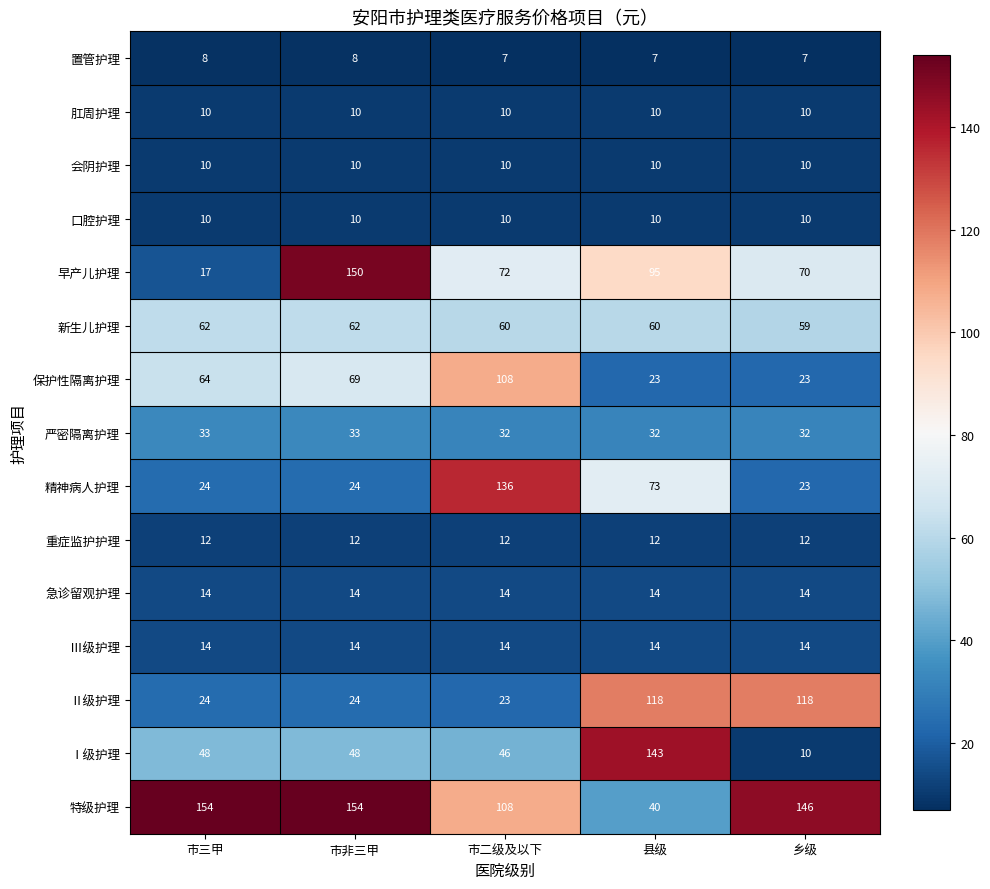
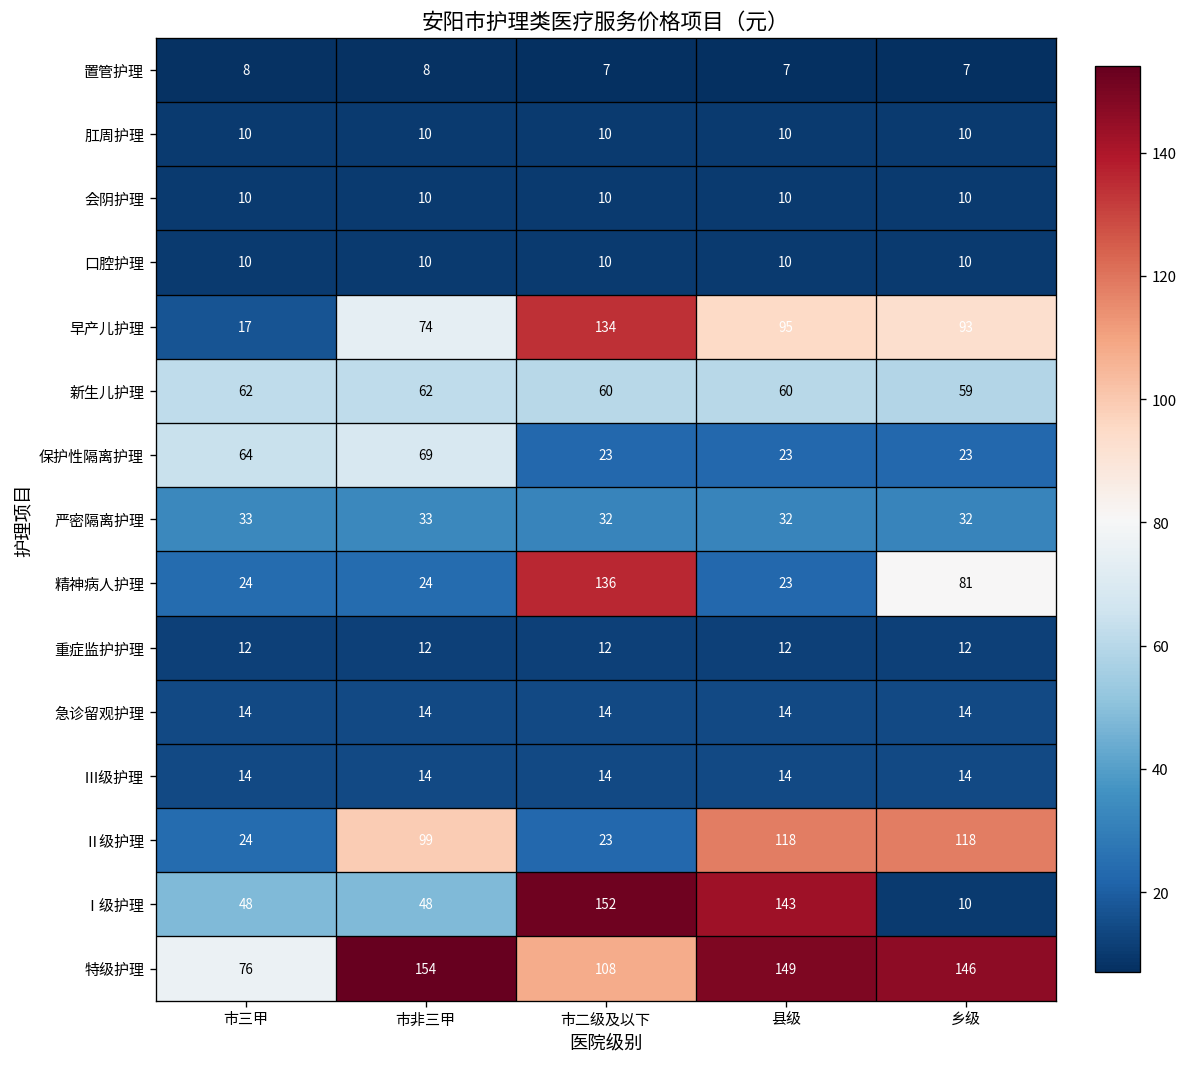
早产儿护理, 市非三甲: 150 -> 74
早产儿护理, 市二级及以下: 72 -> 134
早产儿护理, 乡级: 70 -> 93
保护性隔离护理, 市二级及以下: 108 -> 23
精神病人护理, 县级: 73 -> 23
精神病人护理, 乡级: 23 -> 81
Ⅱ级护理, 市非三甲: 24 -> 99
Ⅰ级护理, 市二级及以下: 46 -> 152
特级护理, 市三甲: 154 -> 76
特级护理, 县级: 40 -> 149
